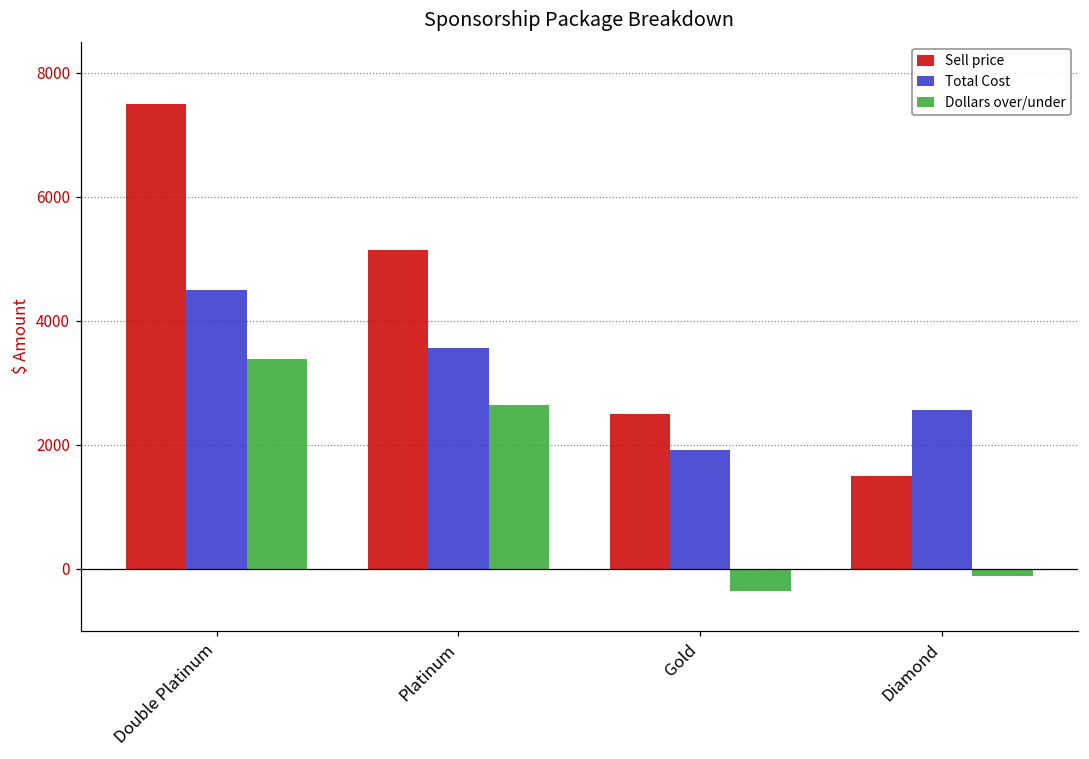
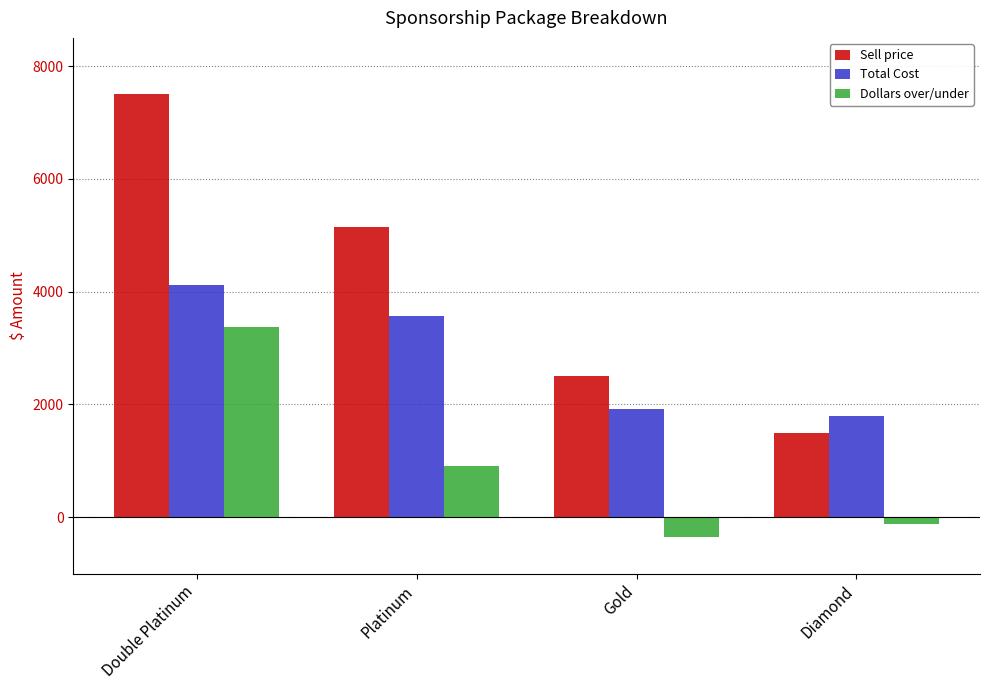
Total Cost, Double Platinum: 4500 -> 4100
Dollars over/under, Platinum: 2600 -> 900
Total Cost, Diamond: 2600 -> 1800
